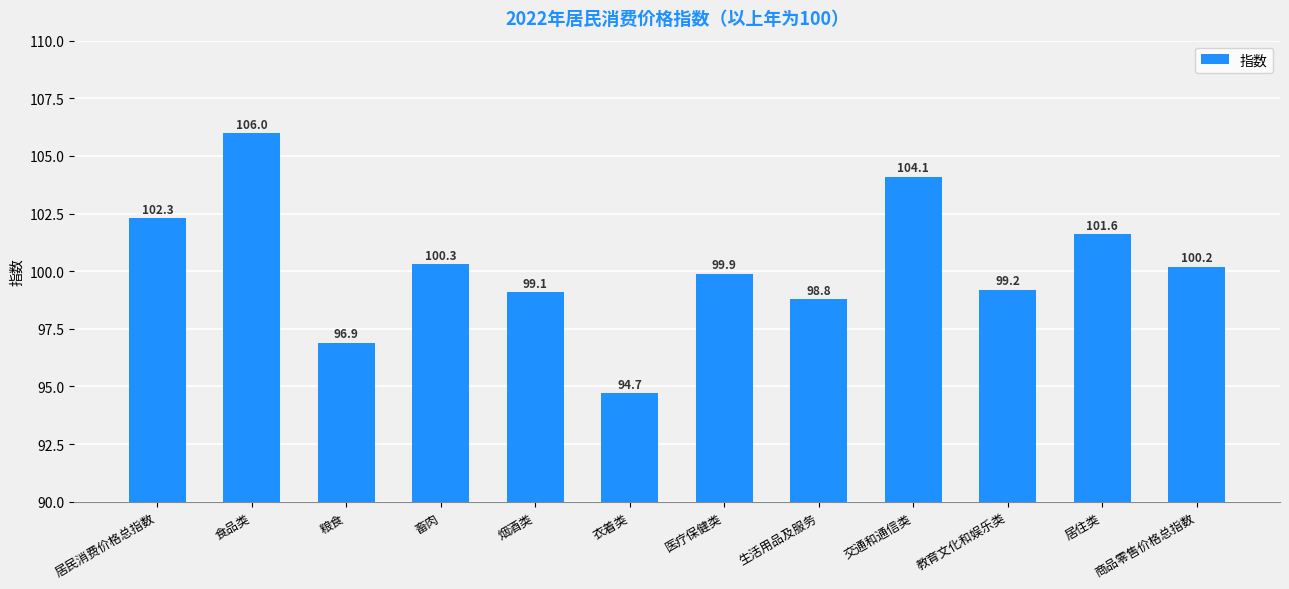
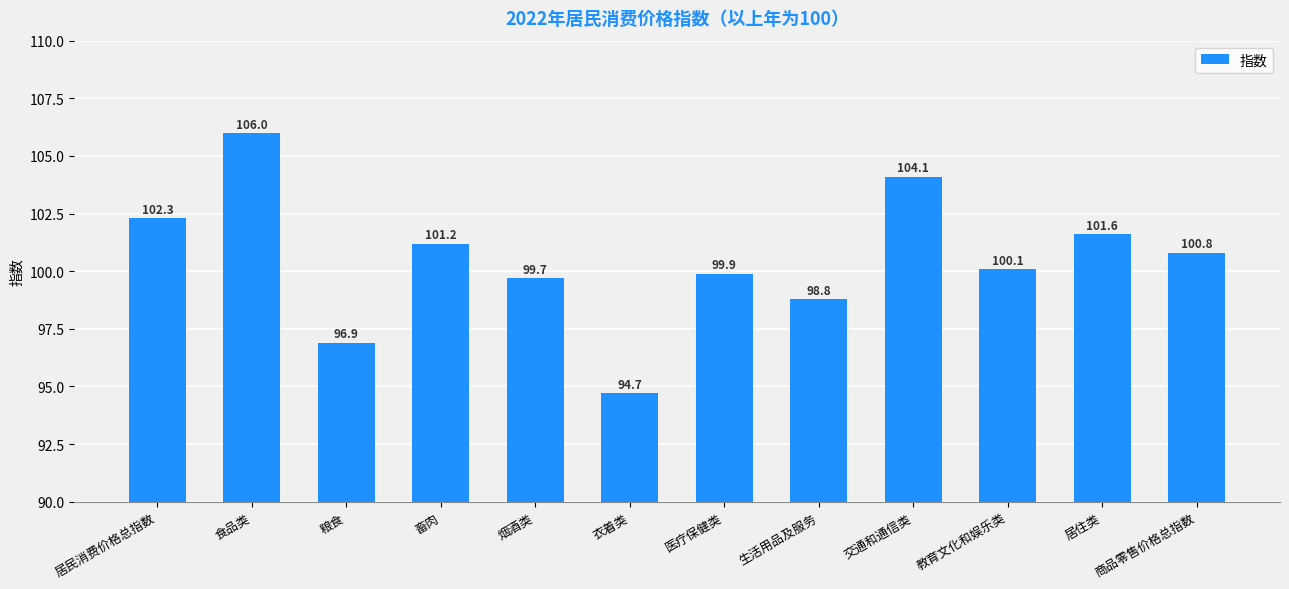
畜肉: 100.3 -> 101.2
烟酒类: 99.1 -> 99.7
教育文化和娱乐类: 99.2 -> 100.1
商品零售价格总指数: 100.2 -> 100.8
